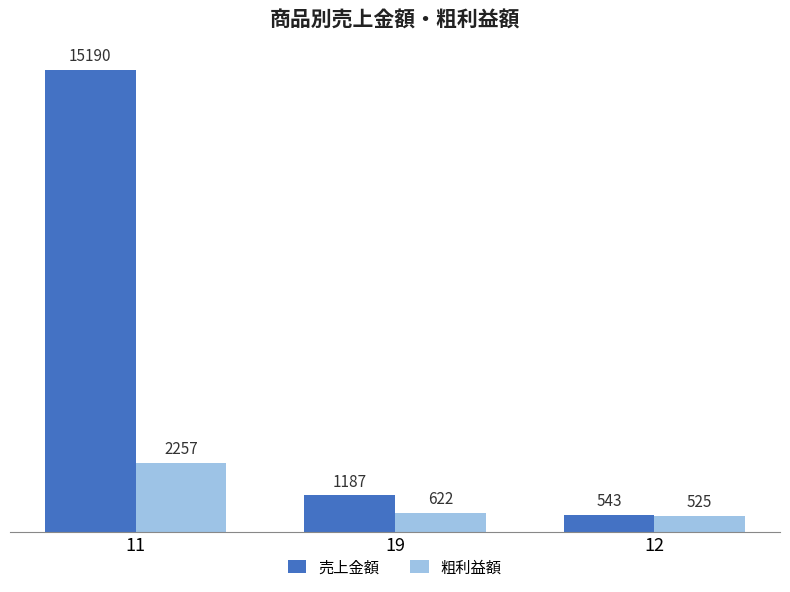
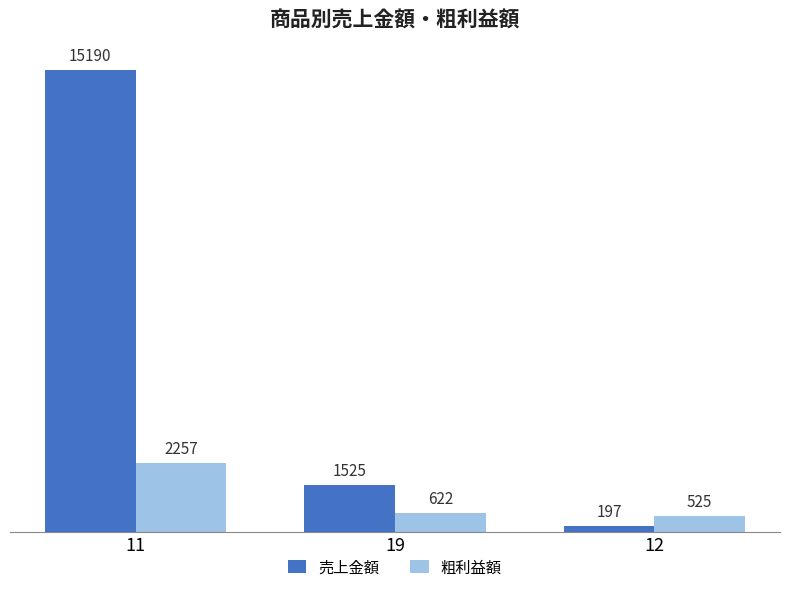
売上金額, 19: 1187 -> 1525
売上金額, 12: 543 -> 197
